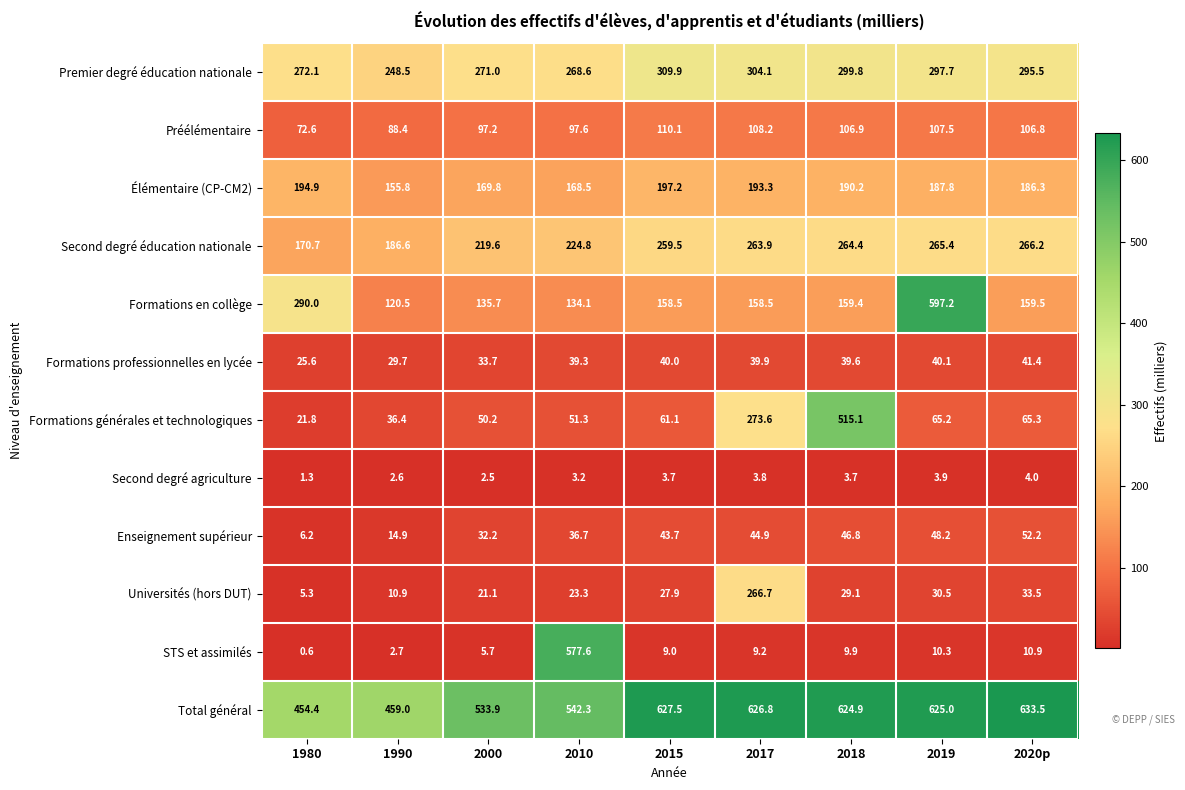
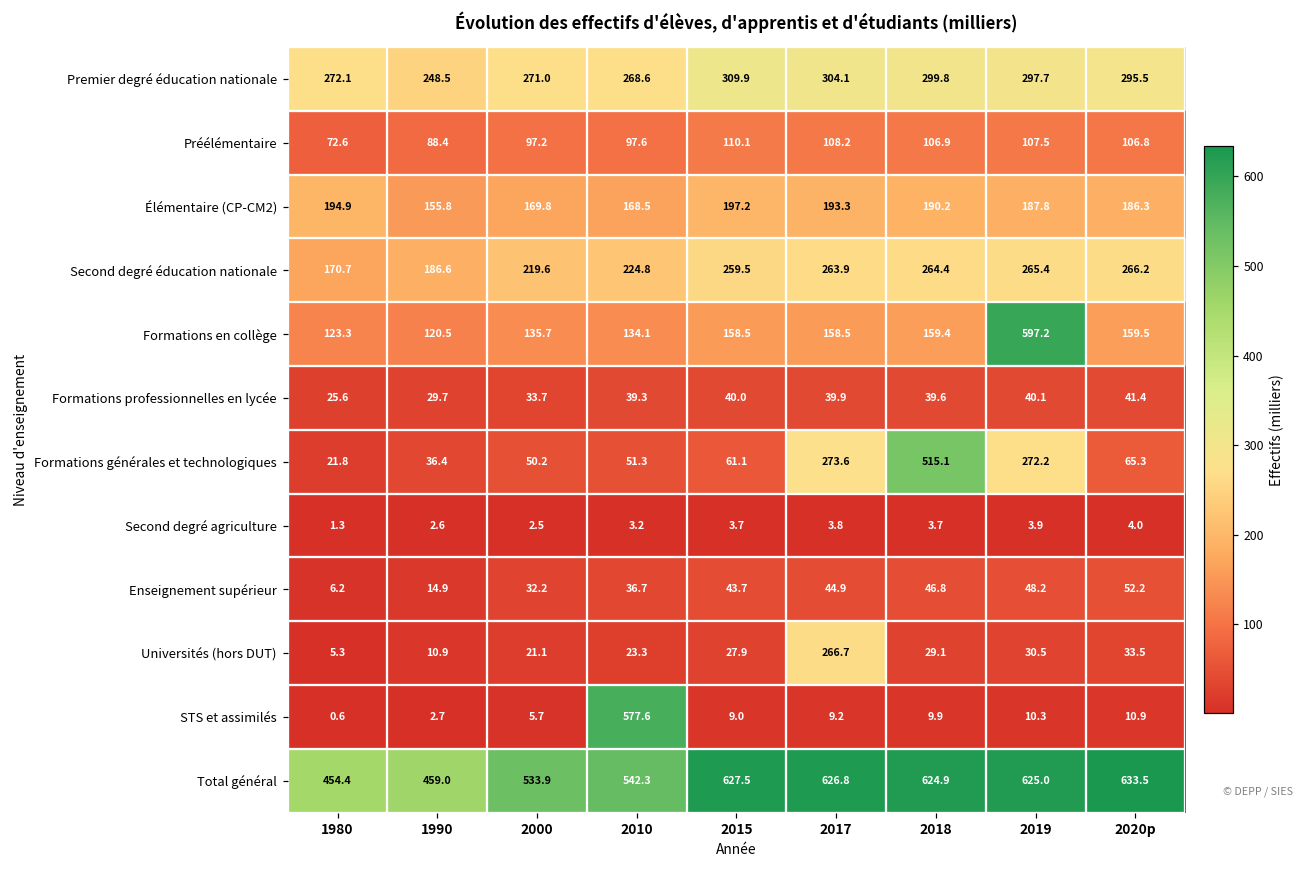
Formations en collège, 1980: 290.0 -> 123.3
Formations générales et technologiques, 2019: 65.2 -> 272.2
